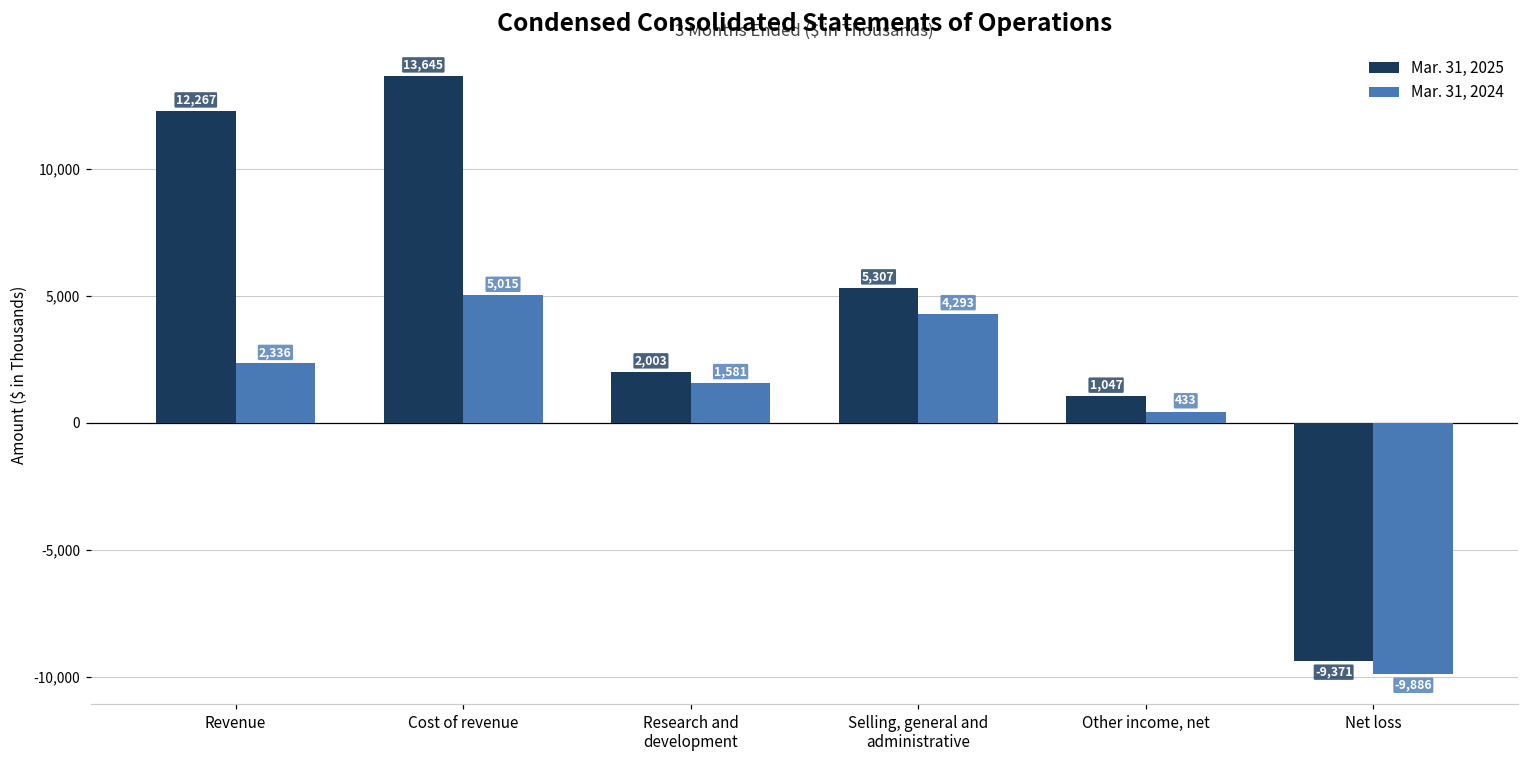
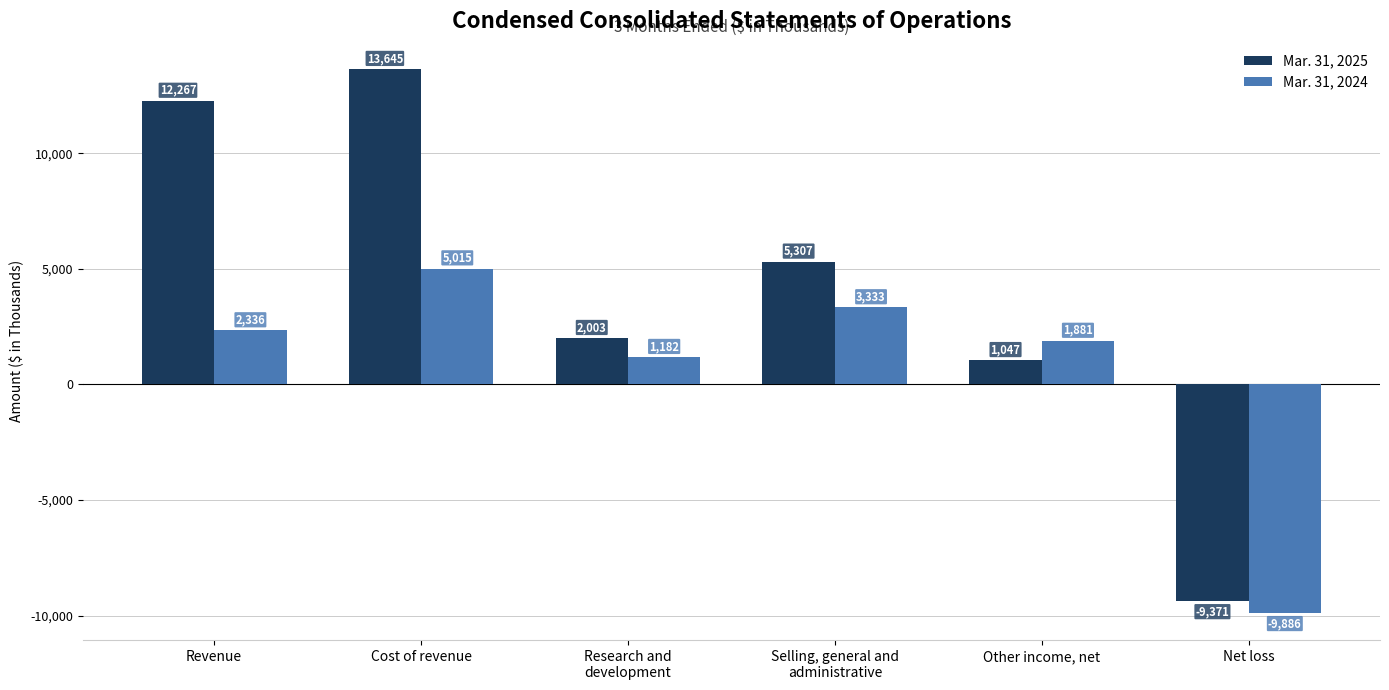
Mar. 31, 2024, Research and development: 1,581 -> 1,182
Mar. 31, 2024, Selling, general and administrative: 4,293 -> 3,333
Mar. 31, 2024, Other income, net: 433 -> 1,881
